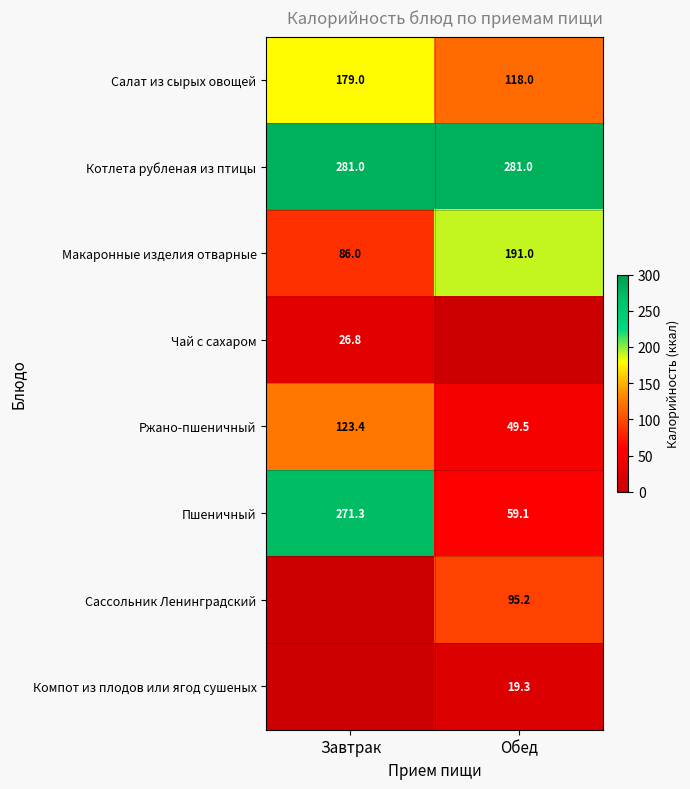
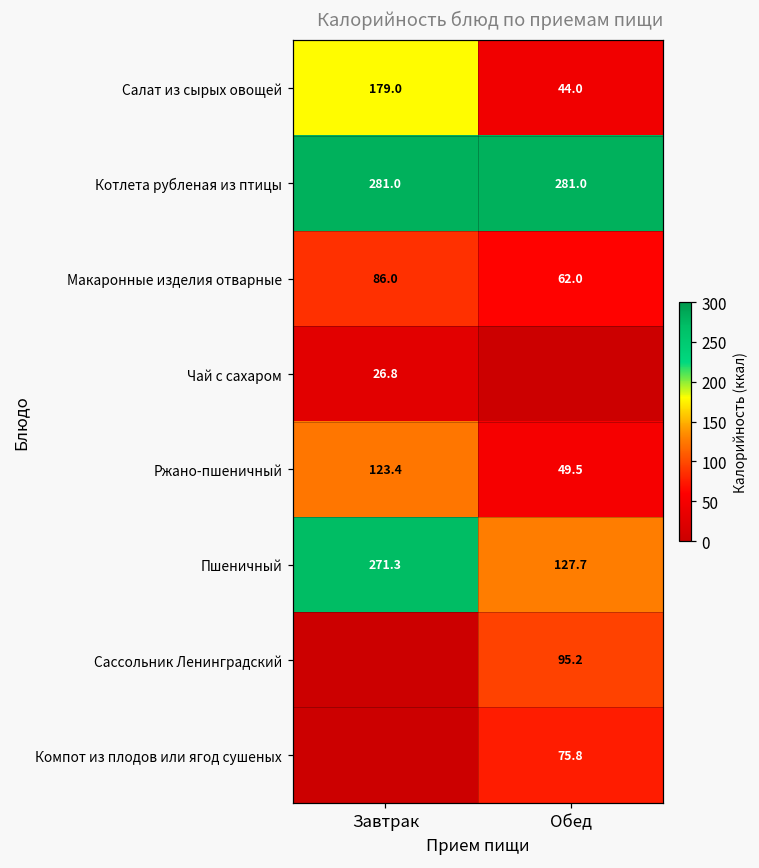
Салат из сырых овощей, Обед: 118.0 -> 44.0
Макаронные изделия отварные, Обед: 191.0 -> 62.0
Пшеничный, Обед: 59.1 -> 127.7
Компот из плодов или ягод сушеных, Обед: 19.3 -> 75.8
